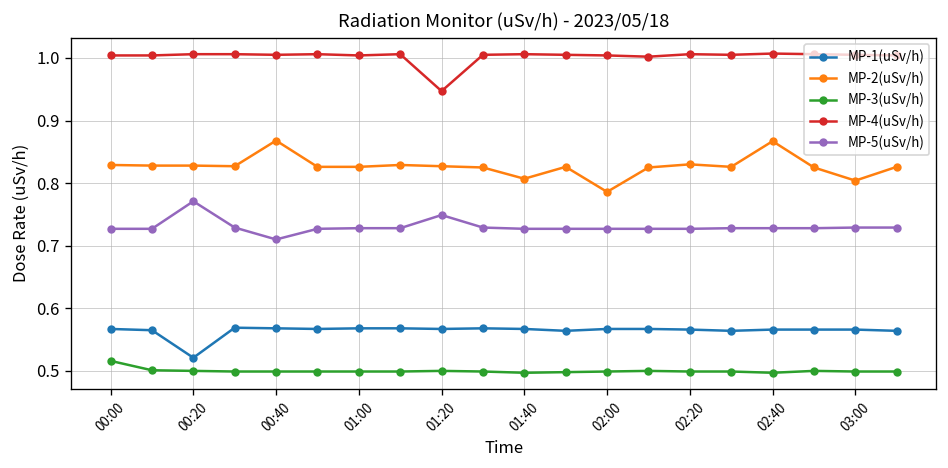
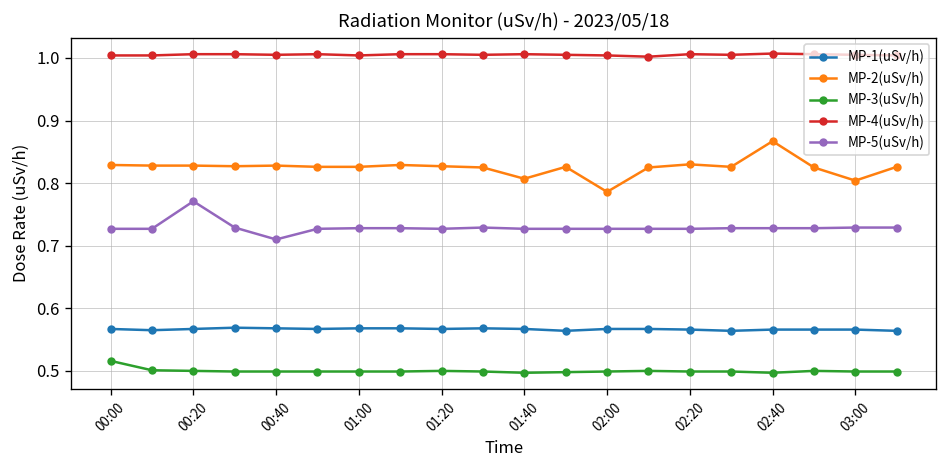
MP-1(uSv/h), 00:20: 0.52 -> 0.57
MP-2(uSv/h), 00:40: 0.87 -> 0.83
MP-4(uSv/h), 01:20: 0.95 -> 1.01
MP-5(uSv/h), 01:20: 0.75 -> 0.73
